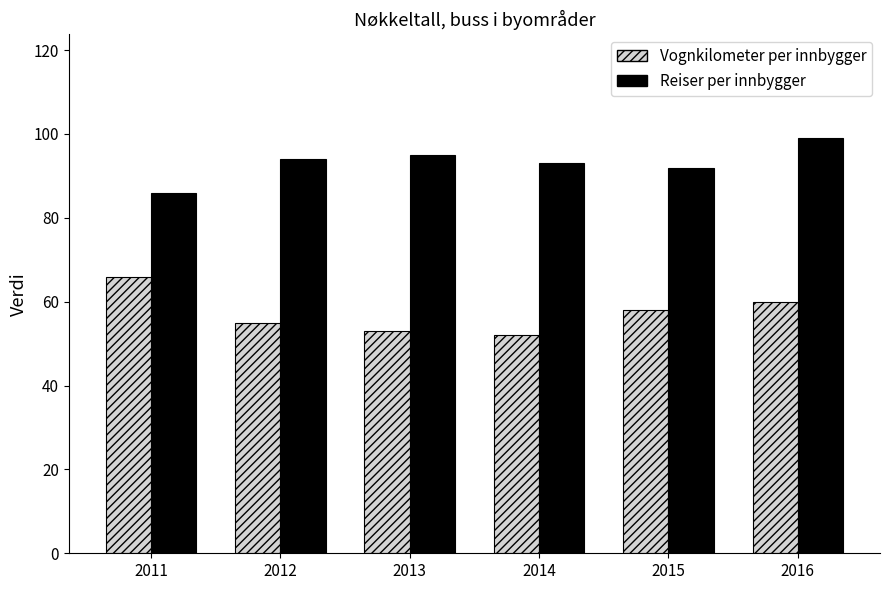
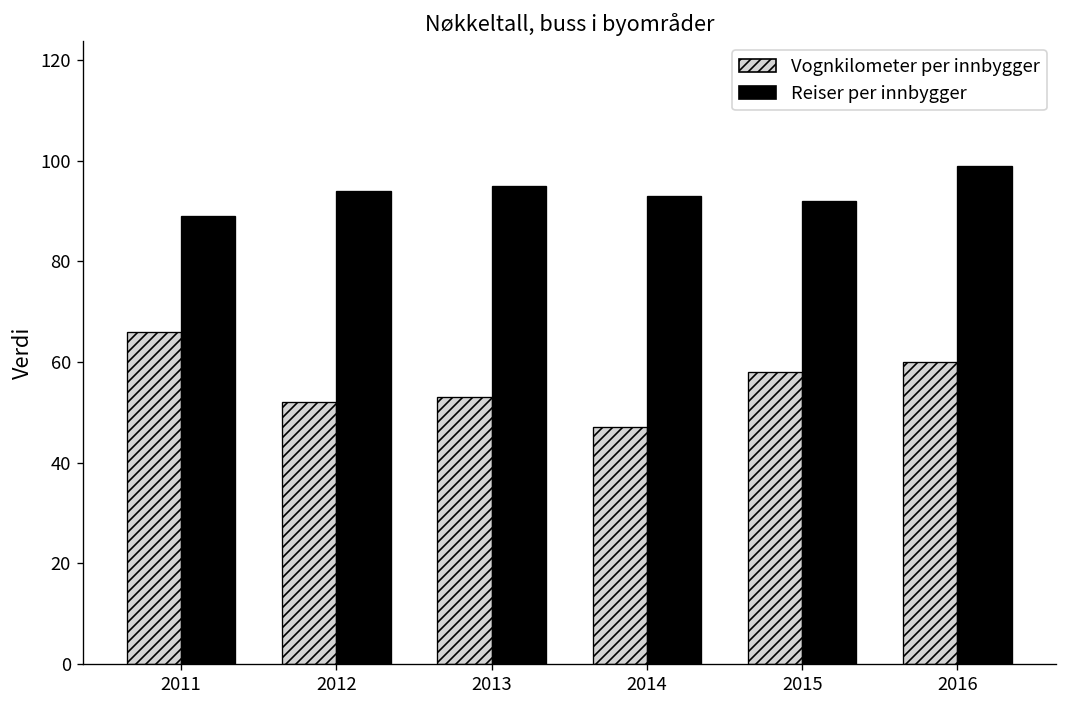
Reiser per innbygger, 2011: 86 -> 89
Vognkilometer per innbygger, 2012: 55 -> 52
Vognkilometer per innbygger, 2014: 52 -> 47
